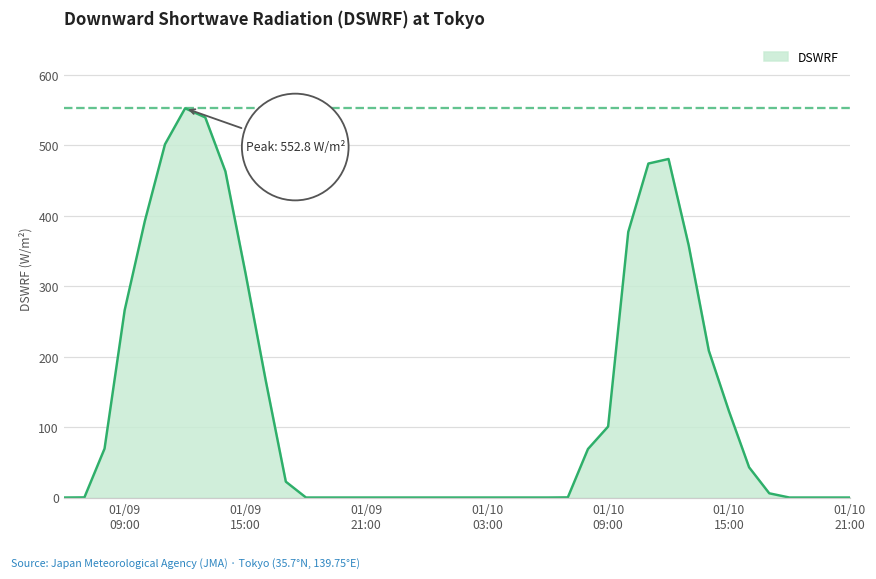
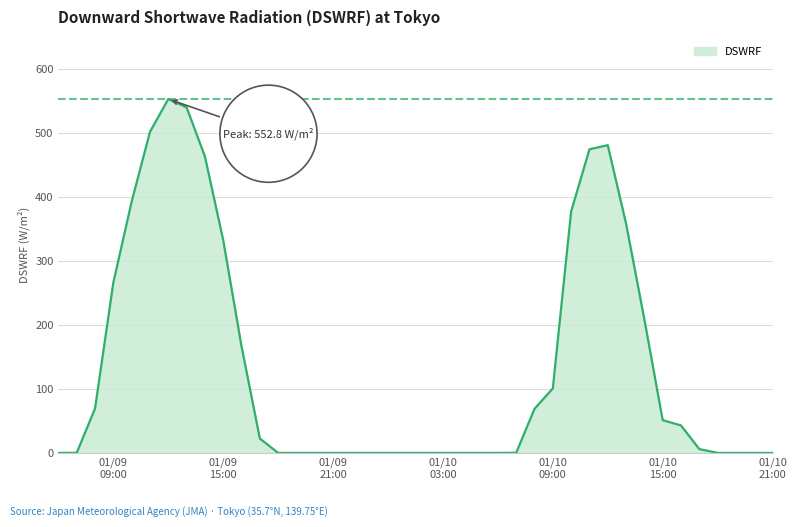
01/09 15:00: 320 -> 330
01/10 15:00: 120 -> 50
